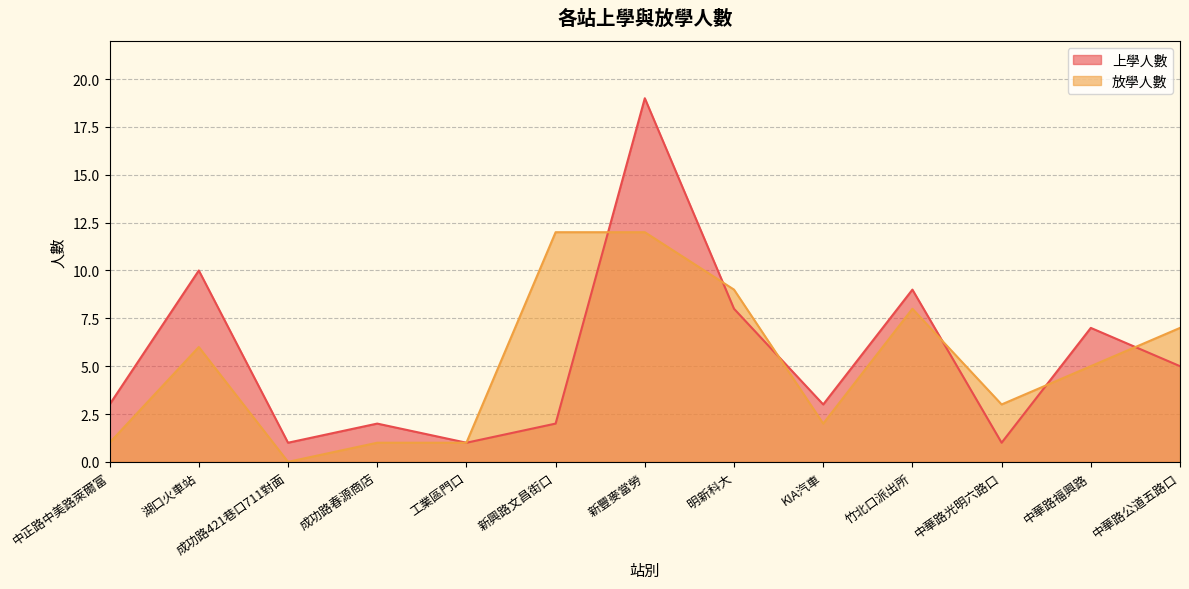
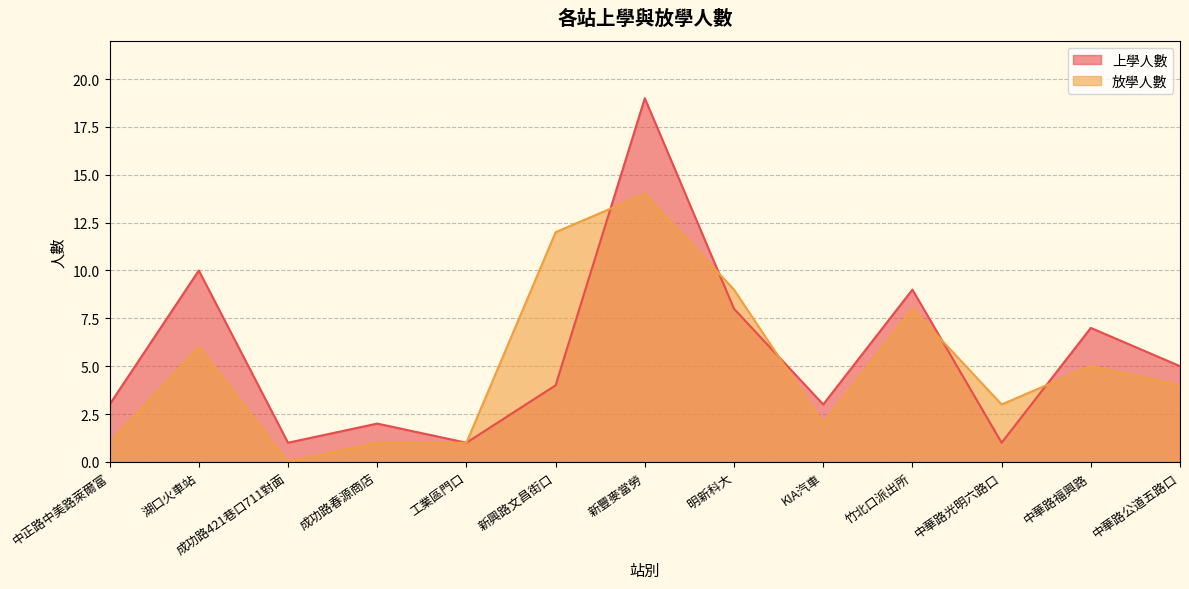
上學人數, 新興路文昌街口: 2 -> 4
放學人數, 新豐麥當勞: 12 -> 14
放學人數, 中華路公道五路口: 7 -> 4
